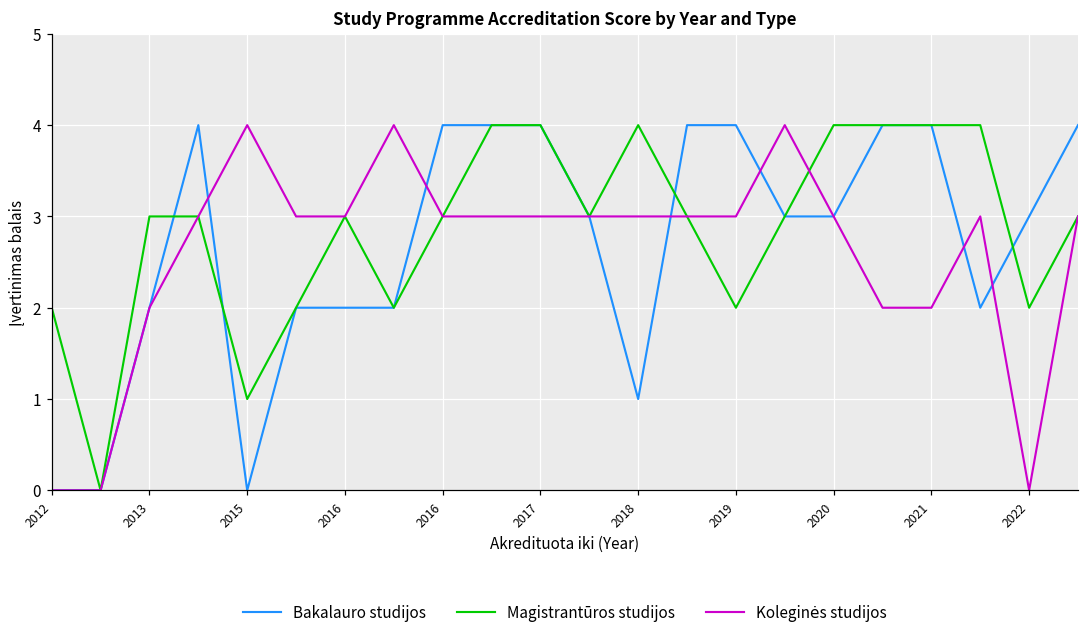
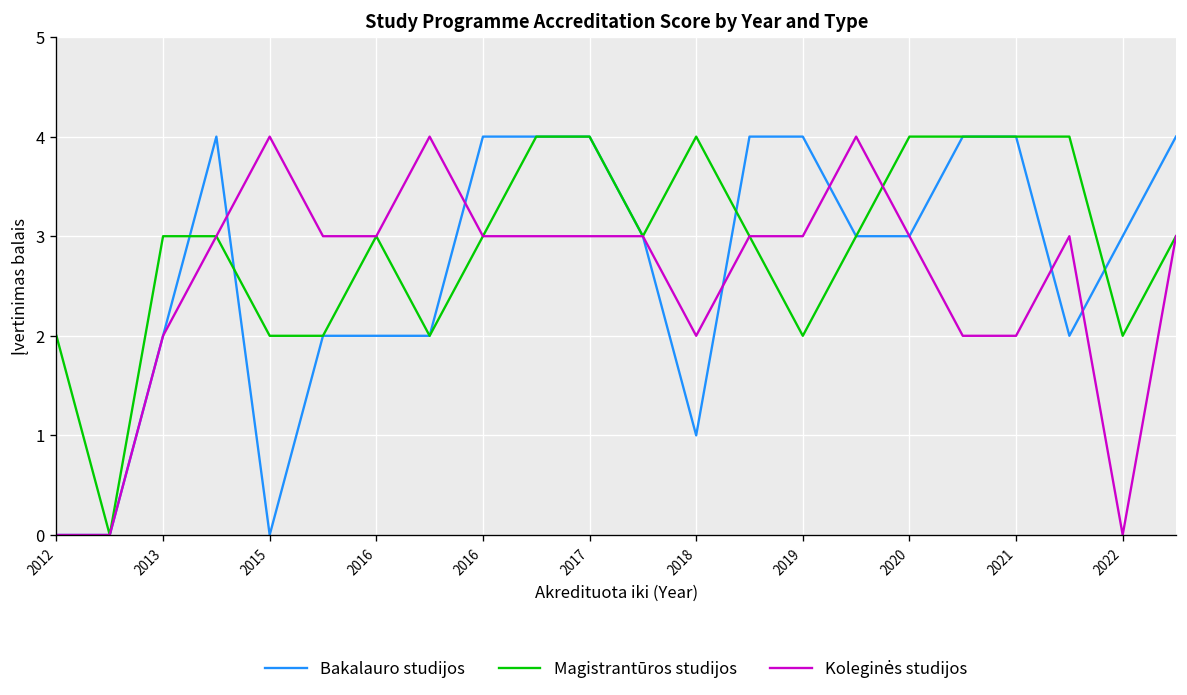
Magistrantūros studijos, 2015: 1 -> 2
Koleginės studijos, 2018: 3 -> 2
